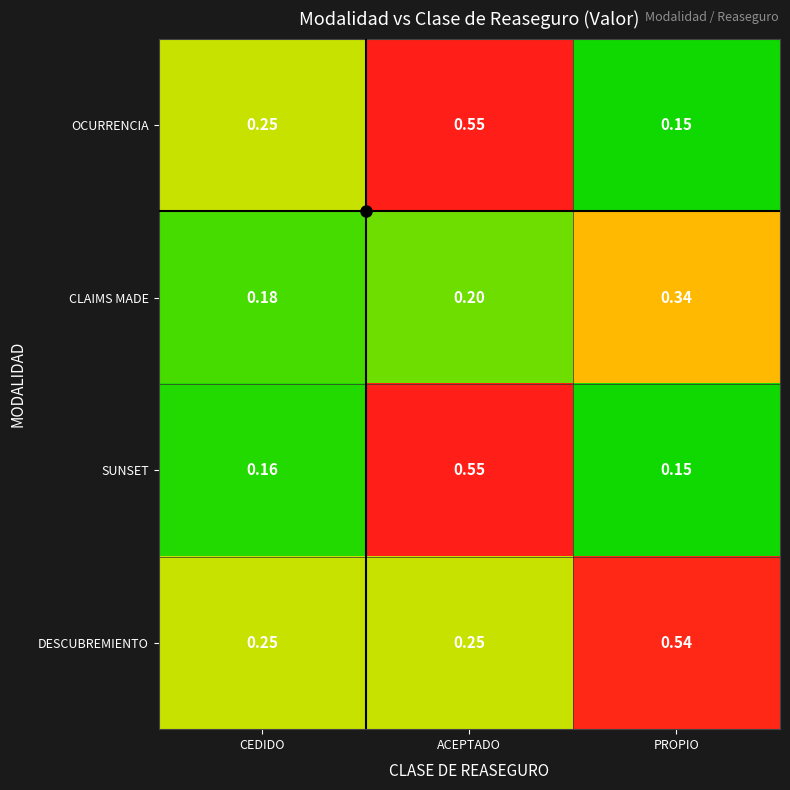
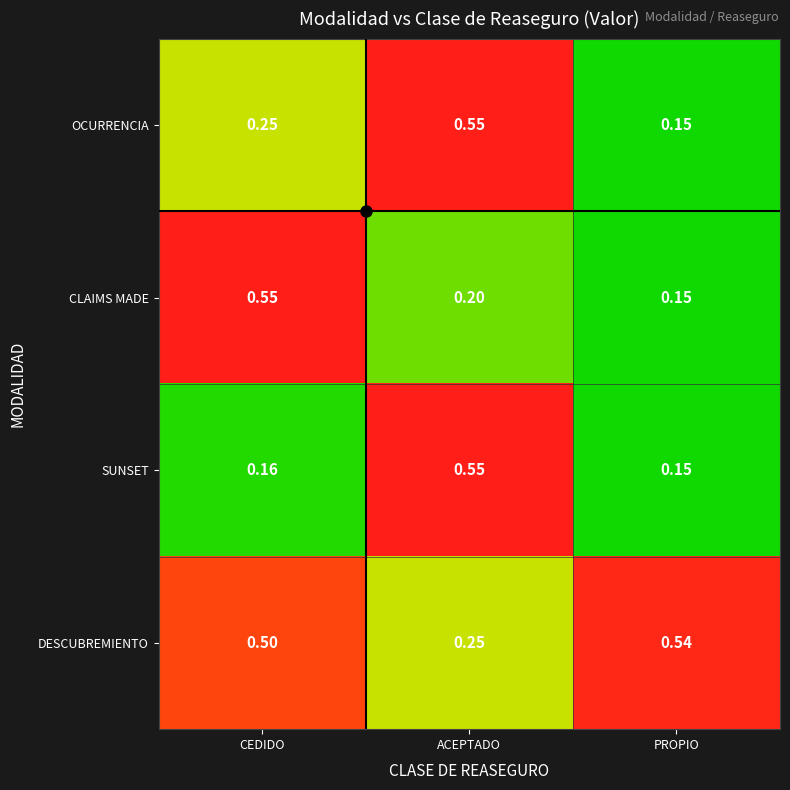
CLAIMS MADE, CEDIDO: 0.18 -> 0.55
CLAIMS MADE, PROPIO: 0.34 -> 0.15
DESCUBREMIENTO, CEDIDO: 0.25 -> 0.50
